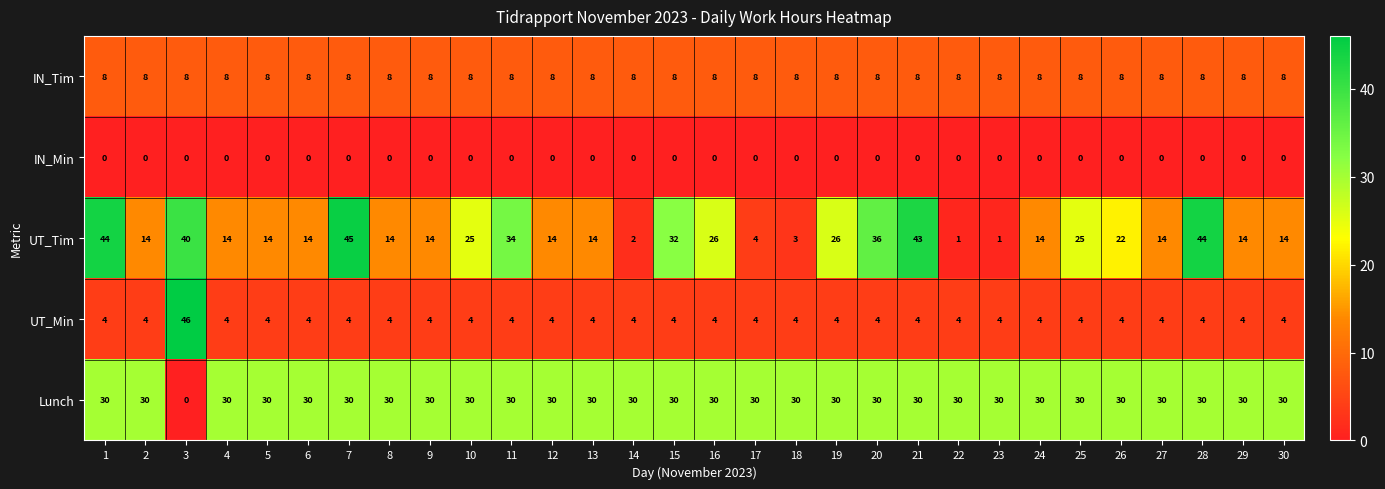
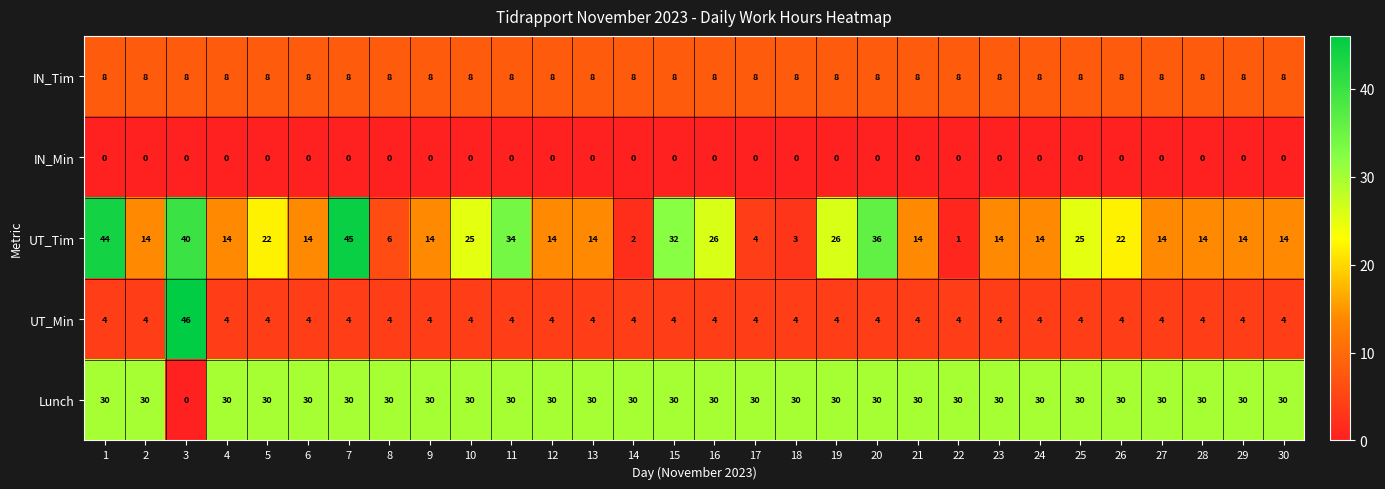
UT_Tim, 5: 14 -> 22
UT_Tim, 8: 14 -> 6
UT_Tim, 21: 43 -> 14
UT_Tim, 23: 1 -> 14
UT_Tim, 28: 44 -> 14
